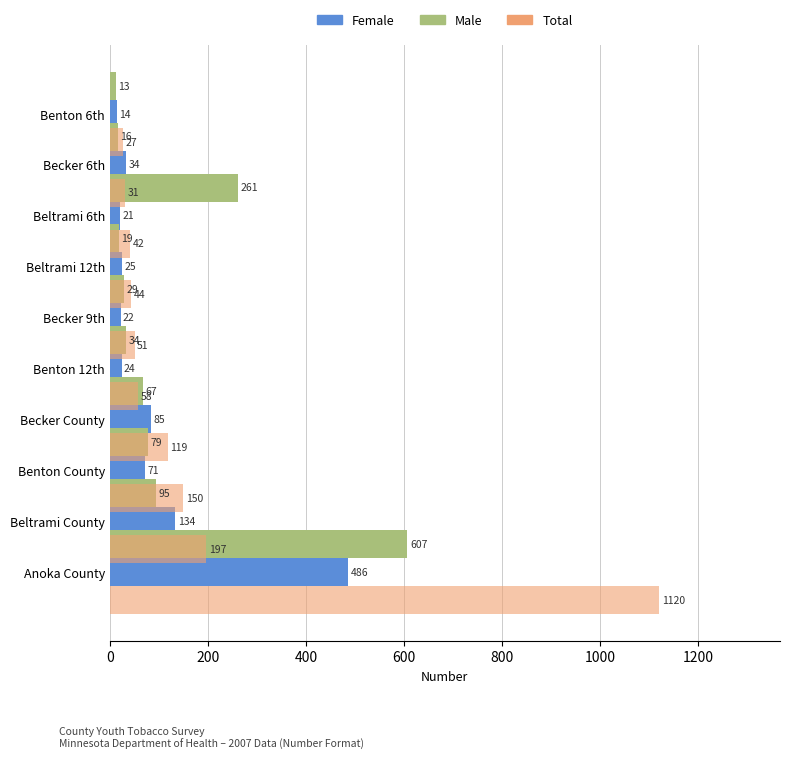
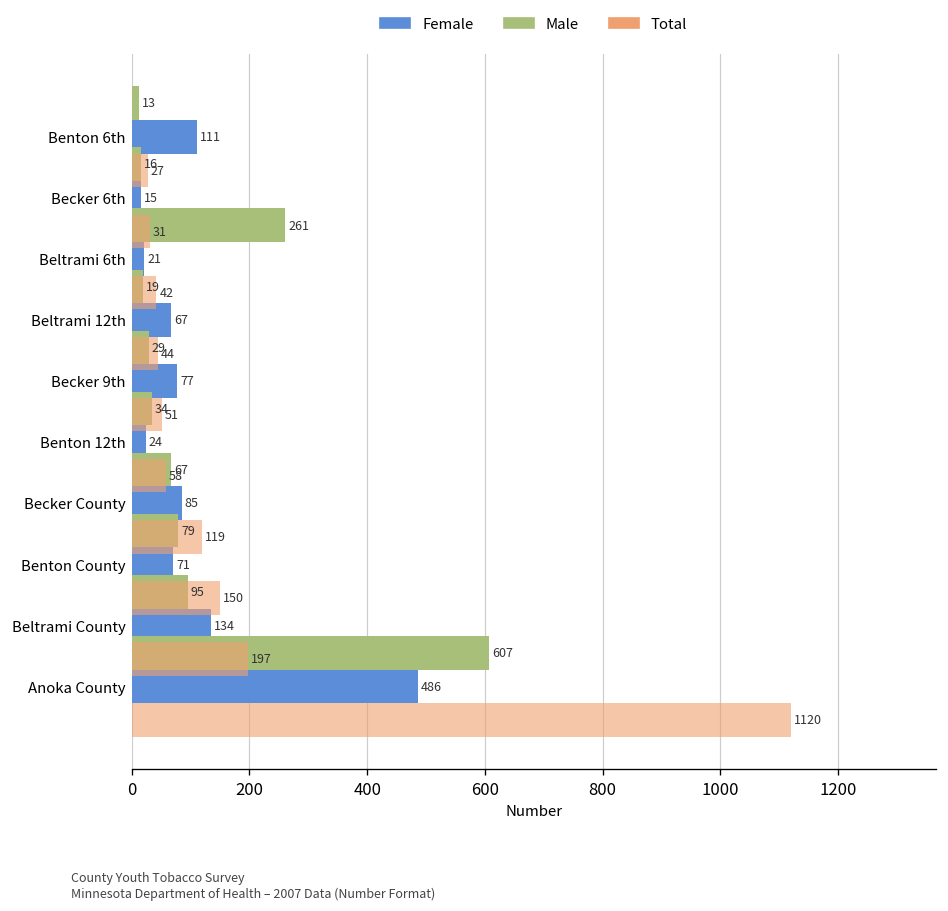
Female, Benton 6th: 14 -> 111
Female, Becker 6th: 34 -> 15
Female, Beltrami 12th: 25 -> 67
Female, Becker 9th: 22 -> 77
